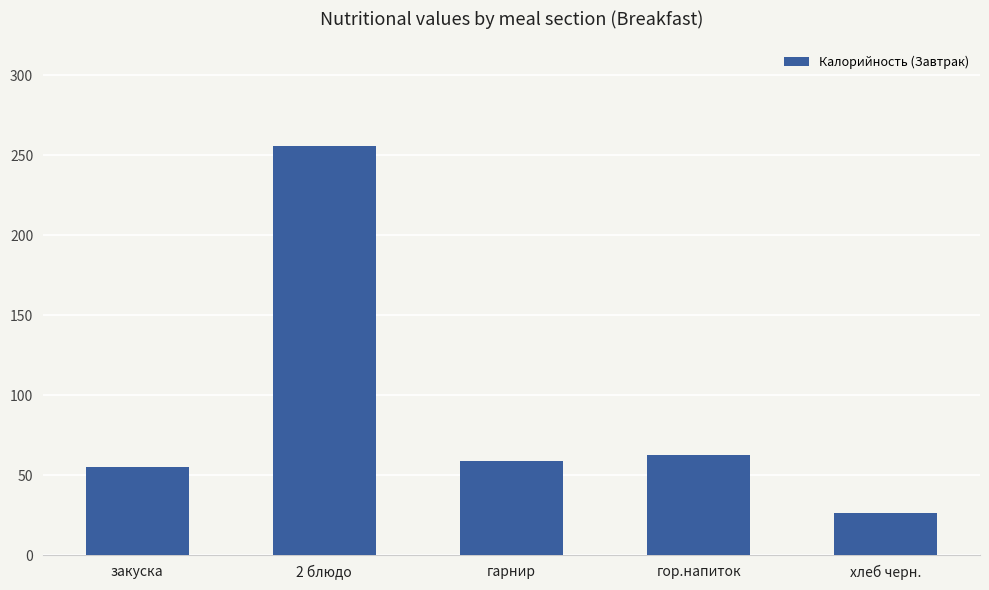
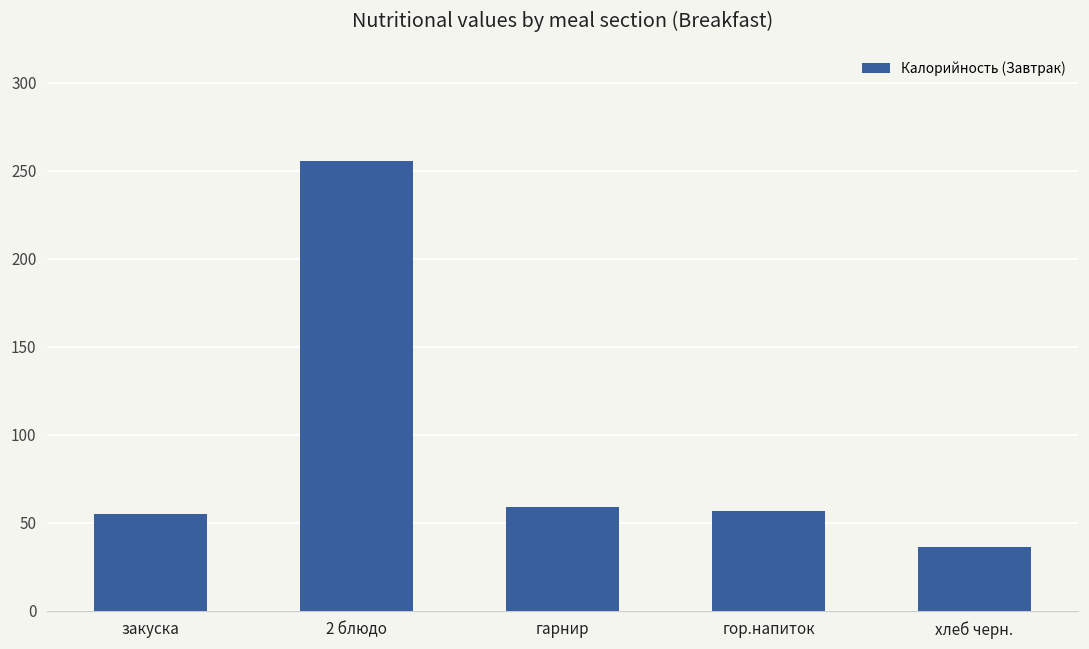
гор.напиток: 63 -> 57
хлеб черн.: 26 -> 36
